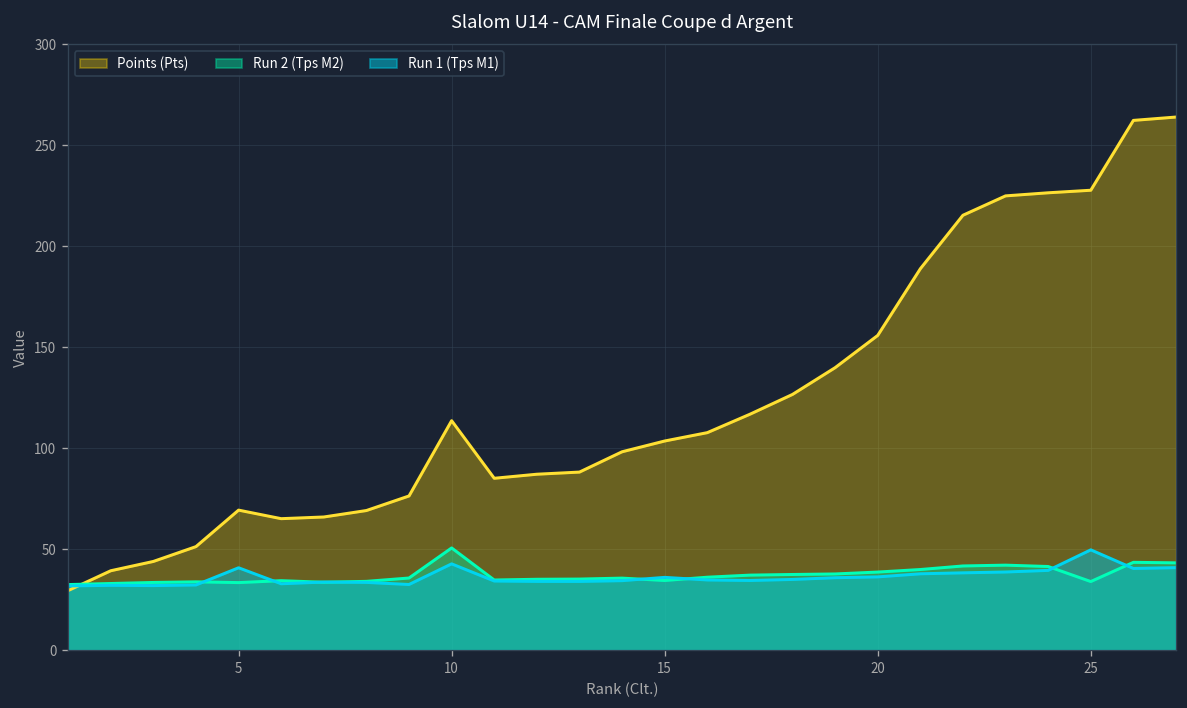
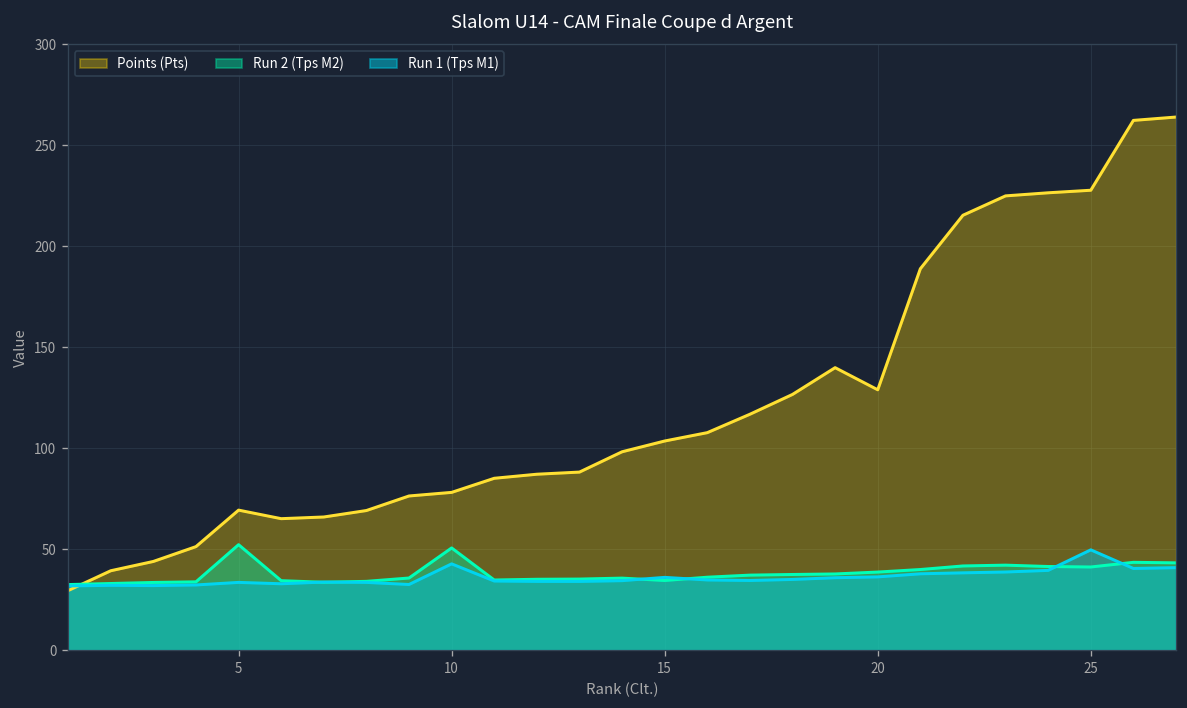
Run 2 (Tps M2), 5: 33 -> 52
Run 1 (Tps M1), 5: 41 -> 34
Points (Pts), 10: 114 -> 78
Points (Pts), 20: 156 -> 129
Run 2 (Tps M2), 25: 34 -> 41
